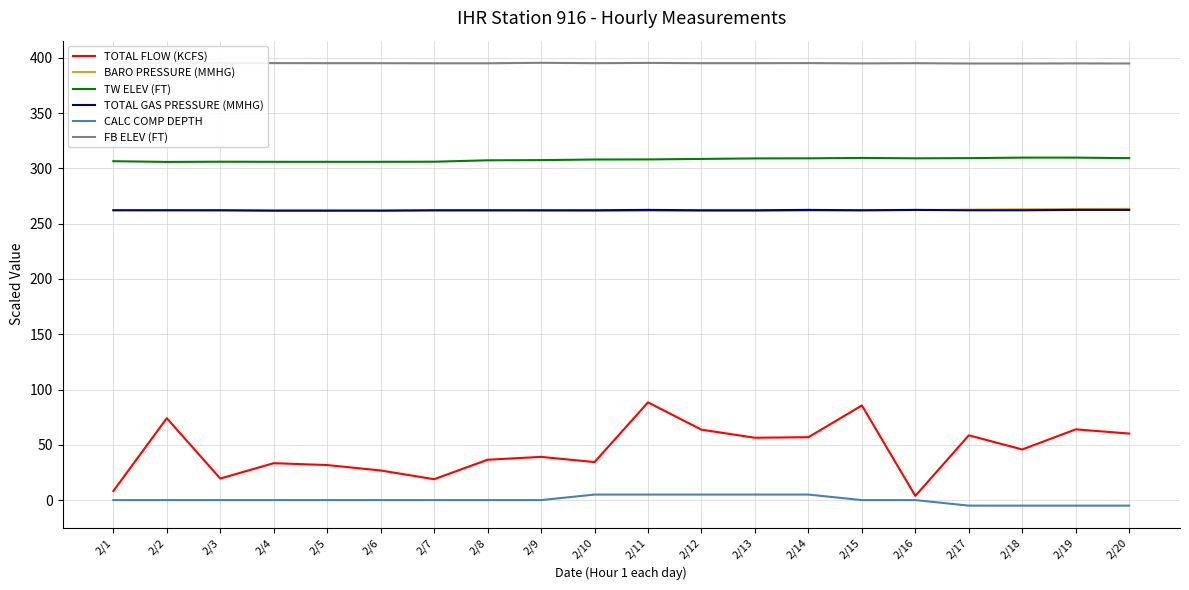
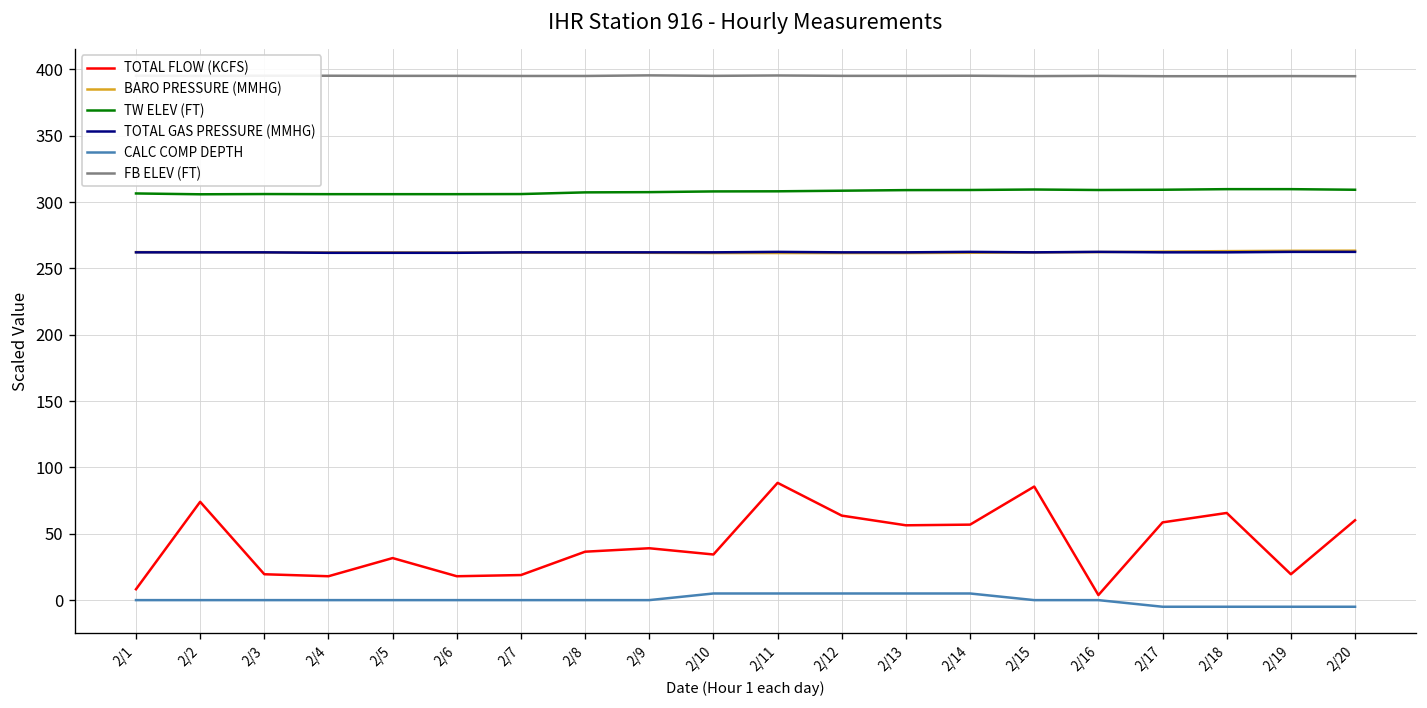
TOTAL FLOW (KCFS), 2/4: 33 -> 18
TOTAL FLOW (KCFS), 2/6: 27 -> 18
TOTAL FLOW (KCFS), 2/18: 46 -> 66
TOTAL FLOW (KCFS), 2/19: 64 -> 20
